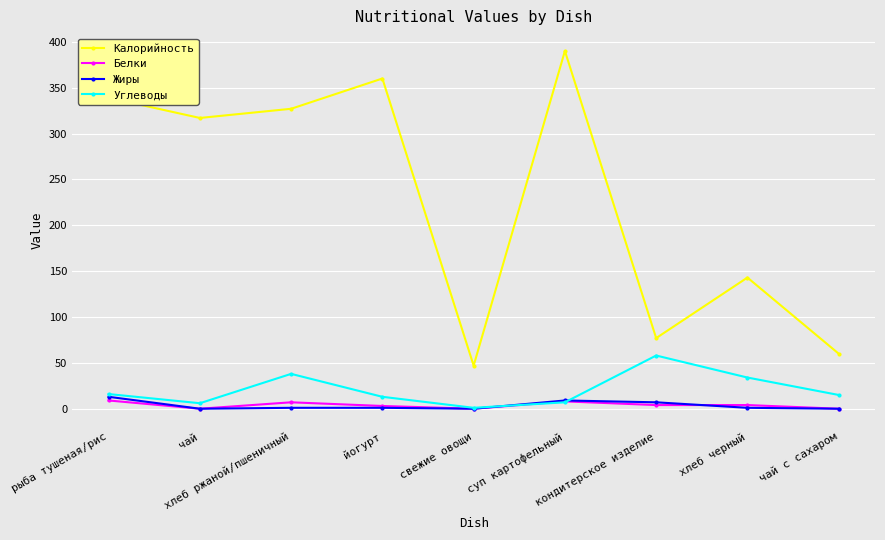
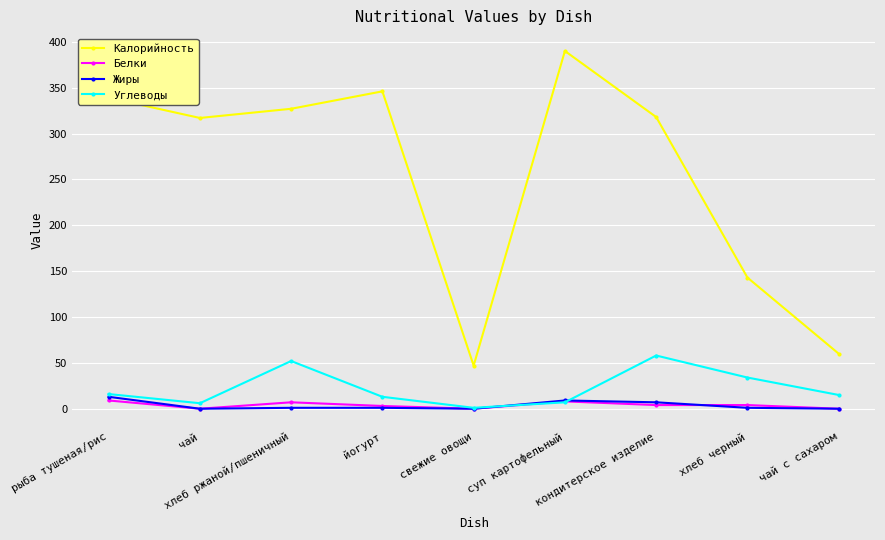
Углеводы, хлеб ржаной/пшеничный: 40 -> 50
Калорийность, йогурт: 360 -> 350
Калорийность, кондитерское изделие: 80 -> 320
